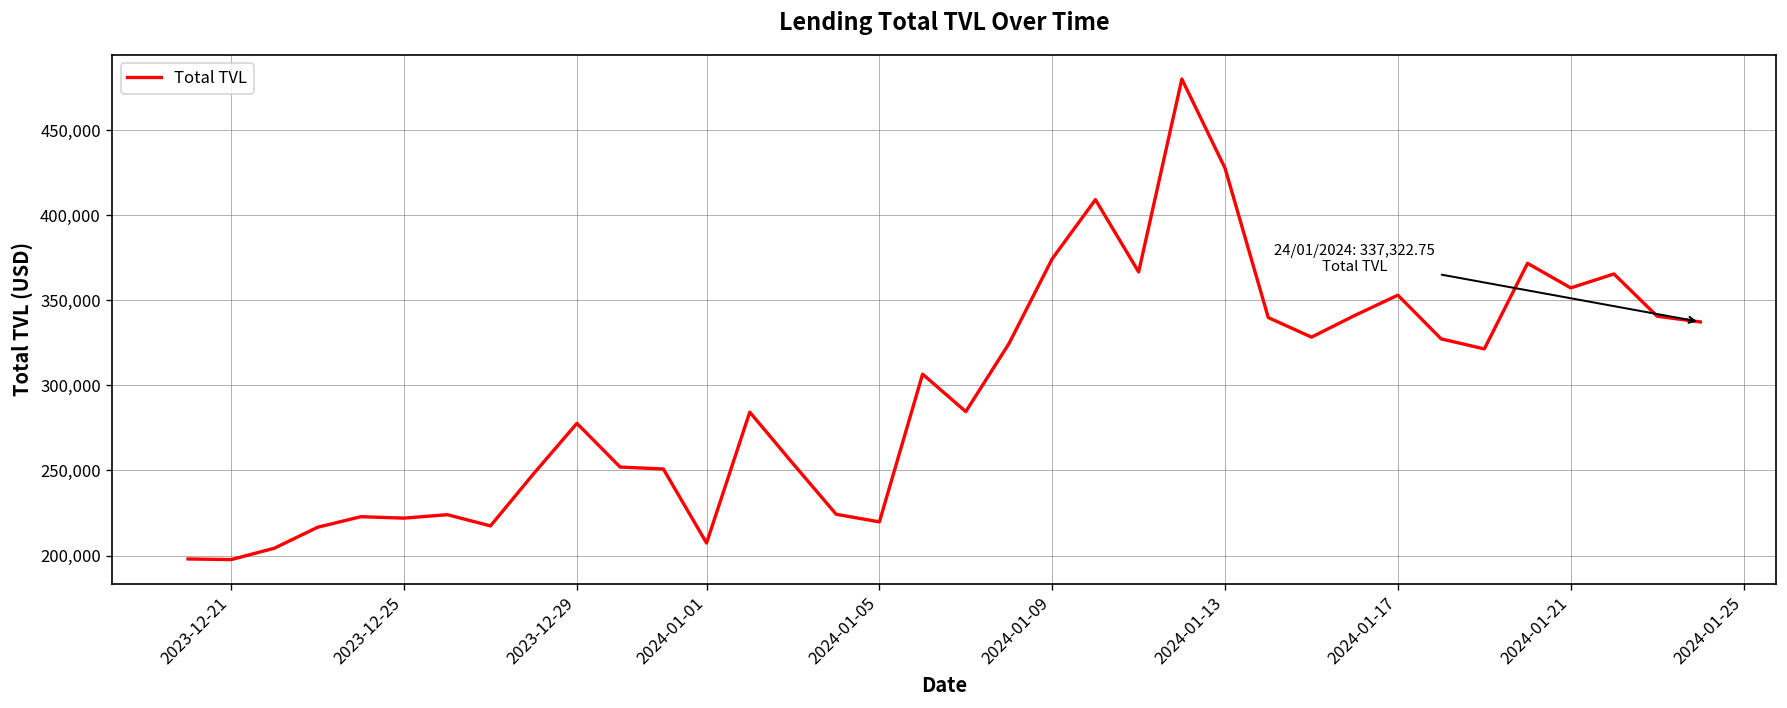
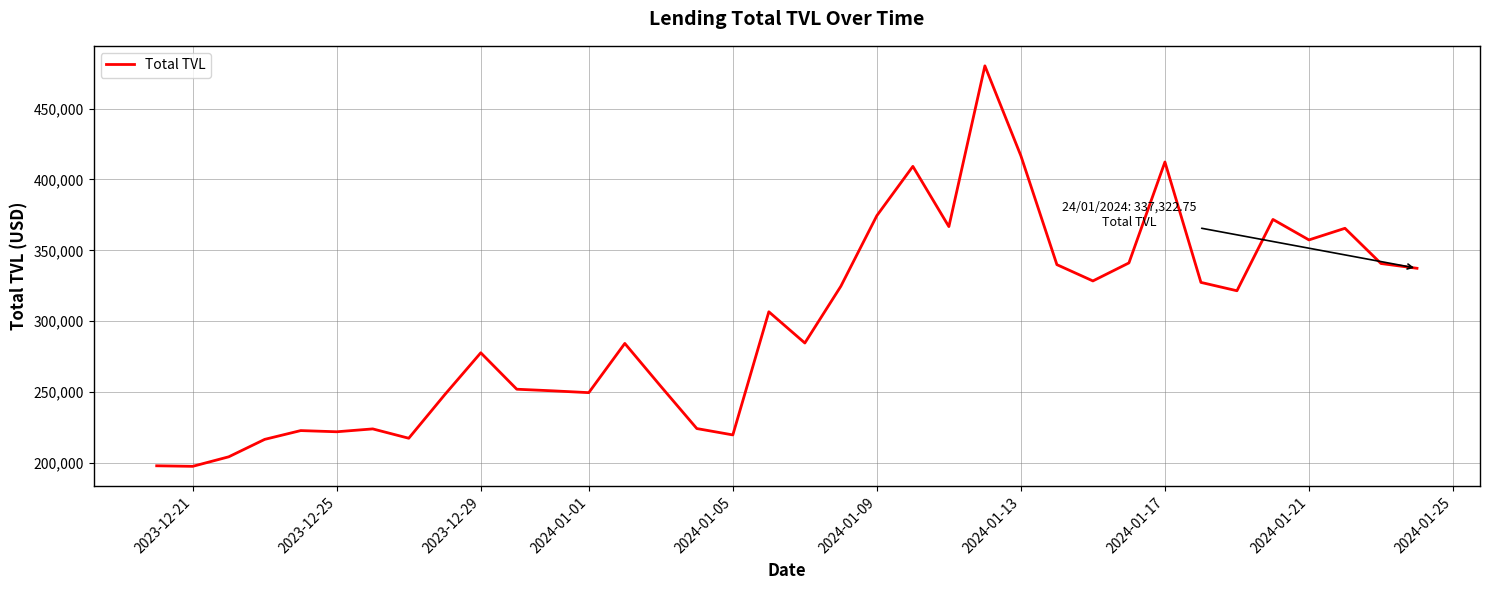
2024-01-01: 207,000 -> 250,000
2024-01-13: 428,000 -> 417,000
2024-01-17: 353,000 -> 412,000
